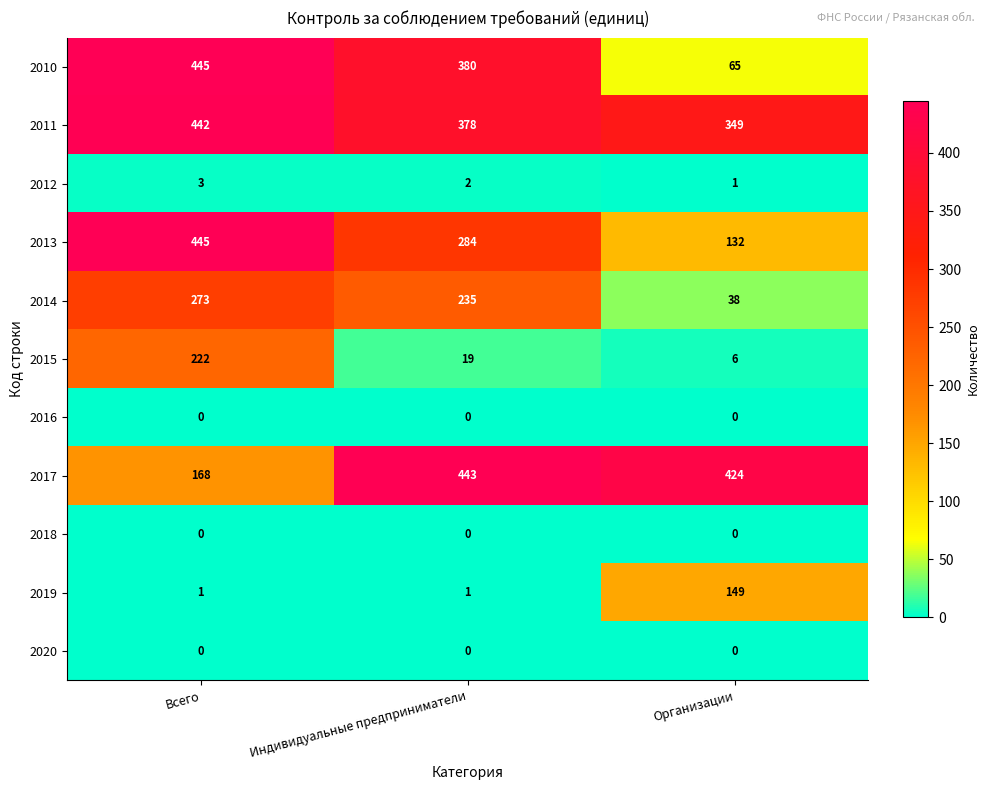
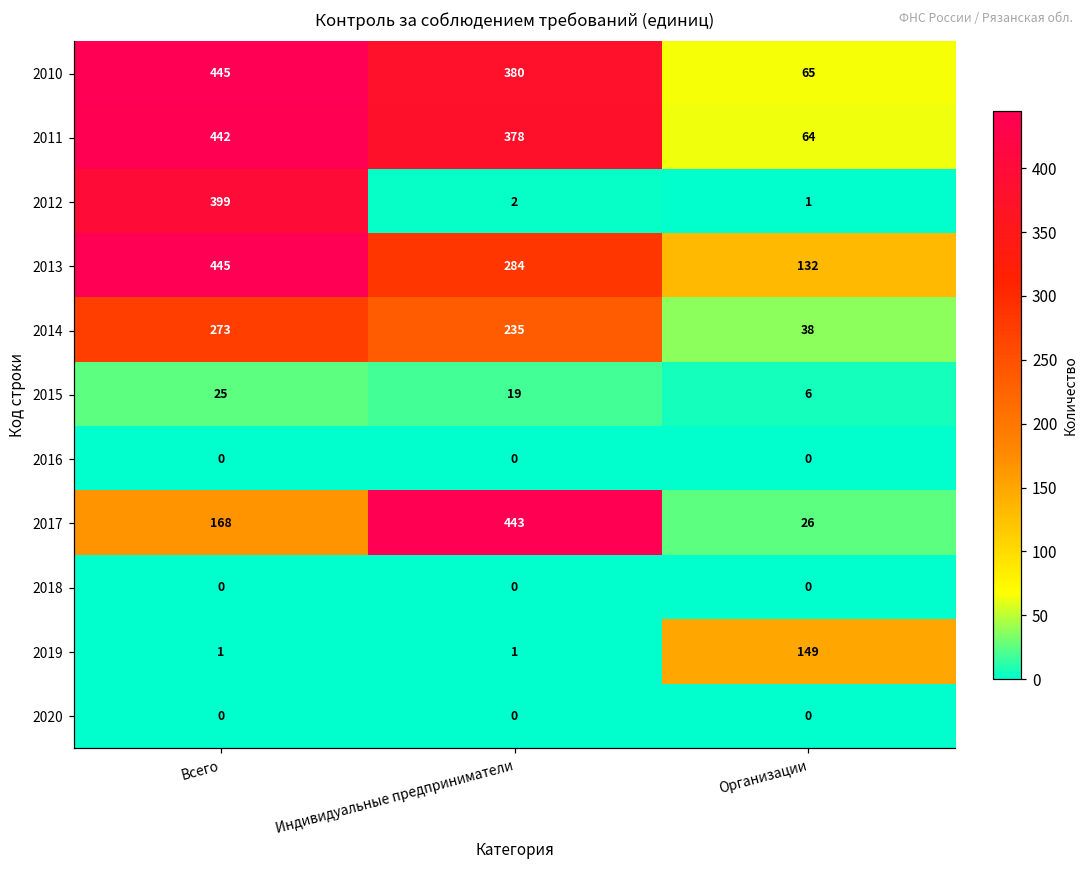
2011, Организации: 349 -> 64
2012, Всего: 3 -> 399
2015, Всего: 222 -> 25
2017, Организации: 424 -> 26
